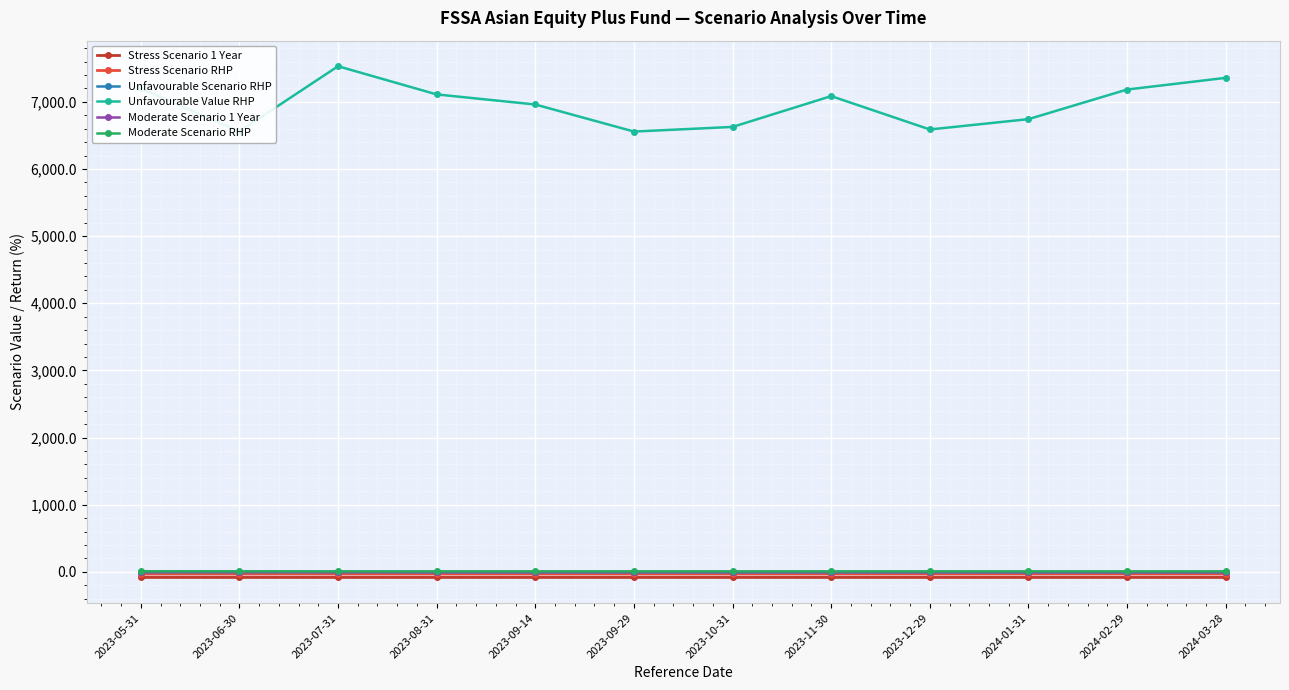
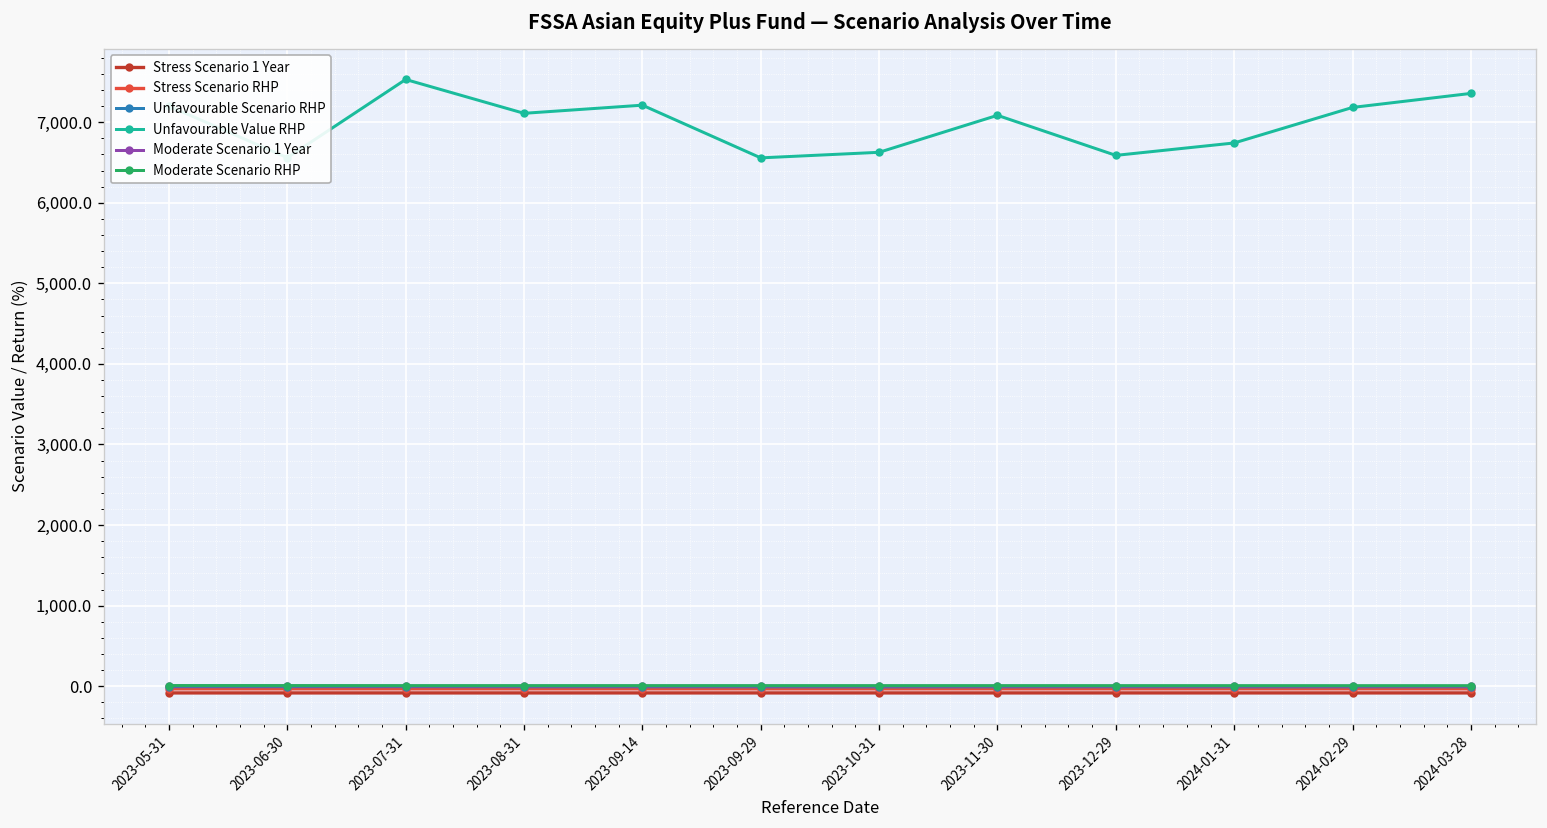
Unfavourable Value RHP, 2023-09-14: 7,000 -> 7,200
